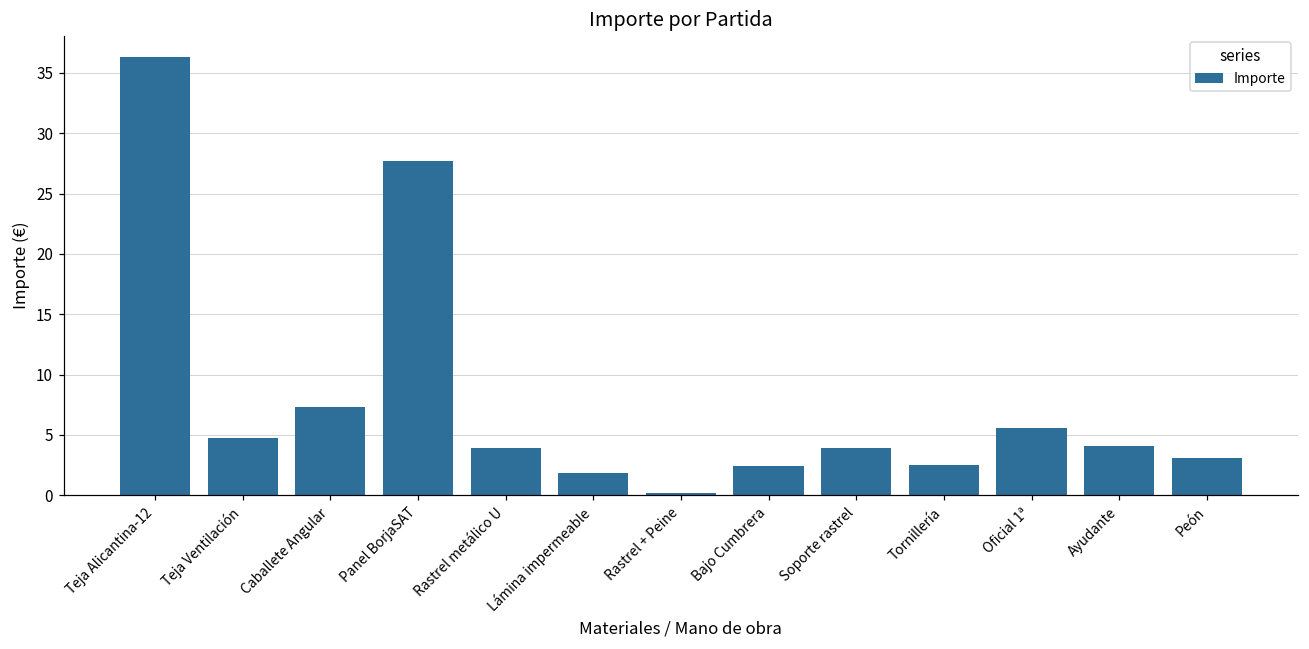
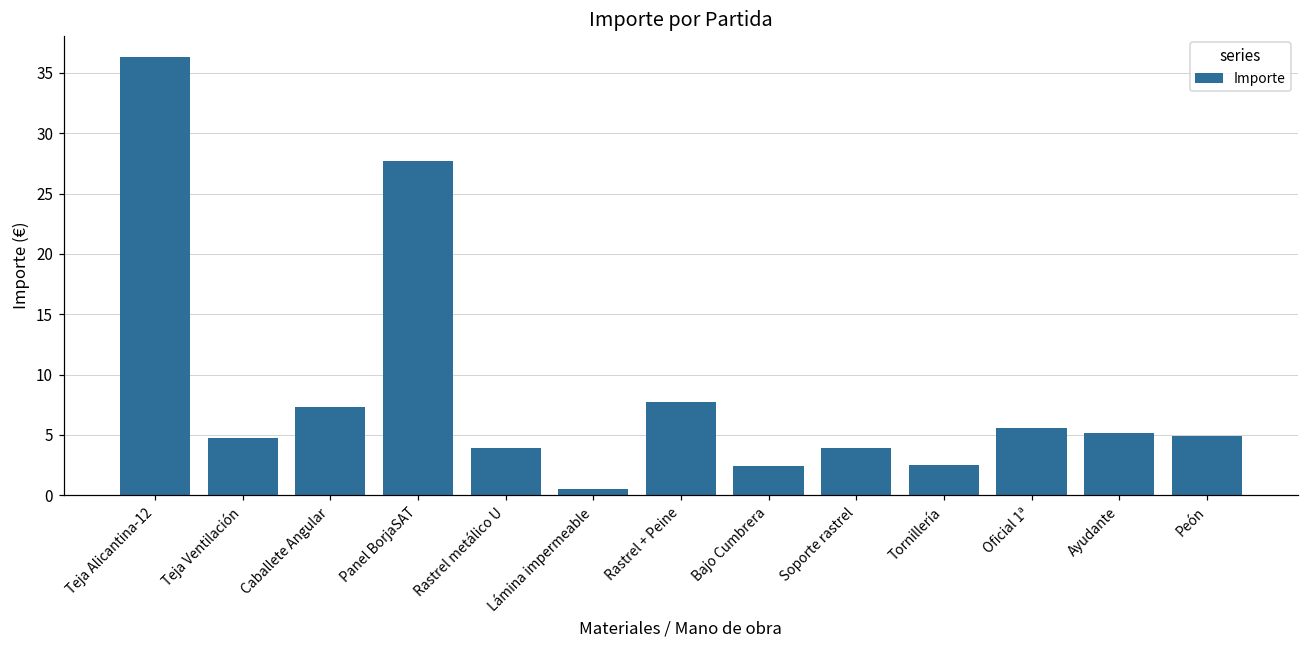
Lámina impermeable: 1.8 -> 0.5
Rastrel + Peine: 0.2 -> 7.8
Ayudante: 4.1 -> 5.2
Peón: 3.0 -> 4.9
